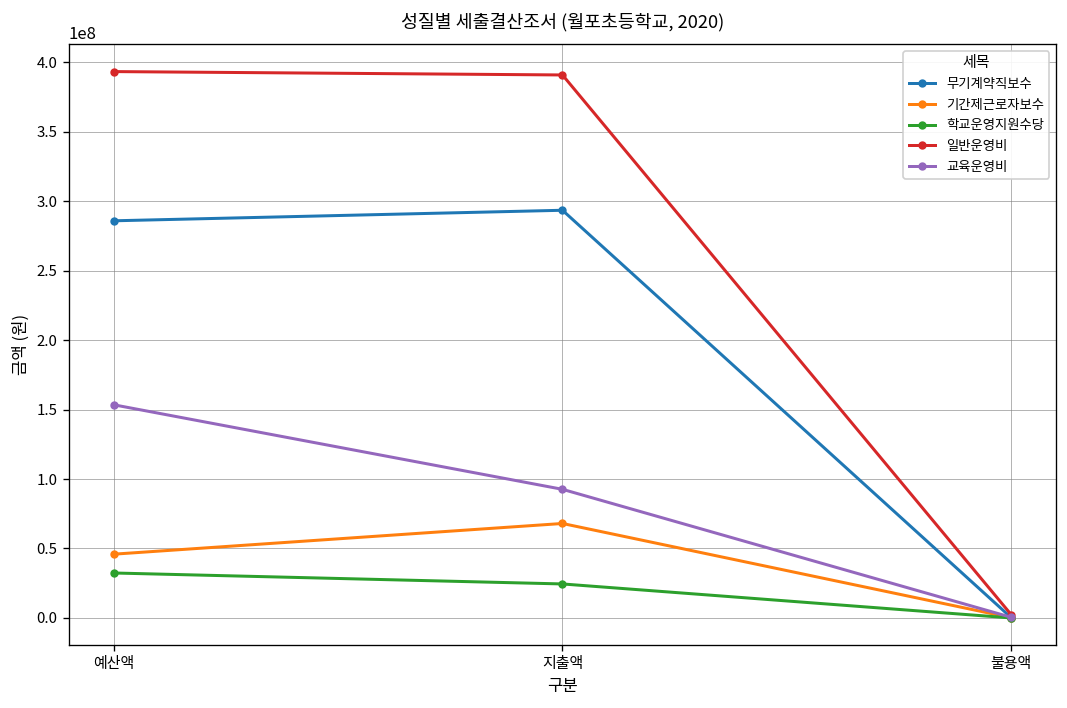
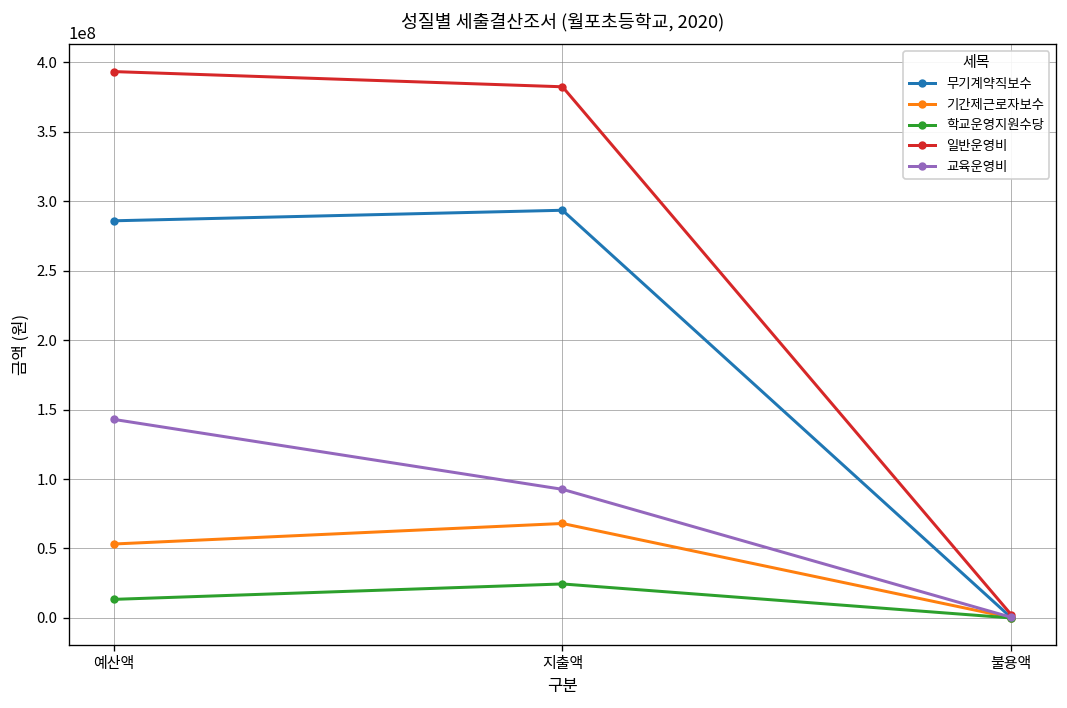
기간제근로자보수, 예산액: 46000000 -> 53000000
학교운영지원수당, 예산액: 32000000 -> 13000000
교육운영비, 예산액: 153000000 -> 143000000
일반운영비, 지출액: 391000000 -> 382000000
